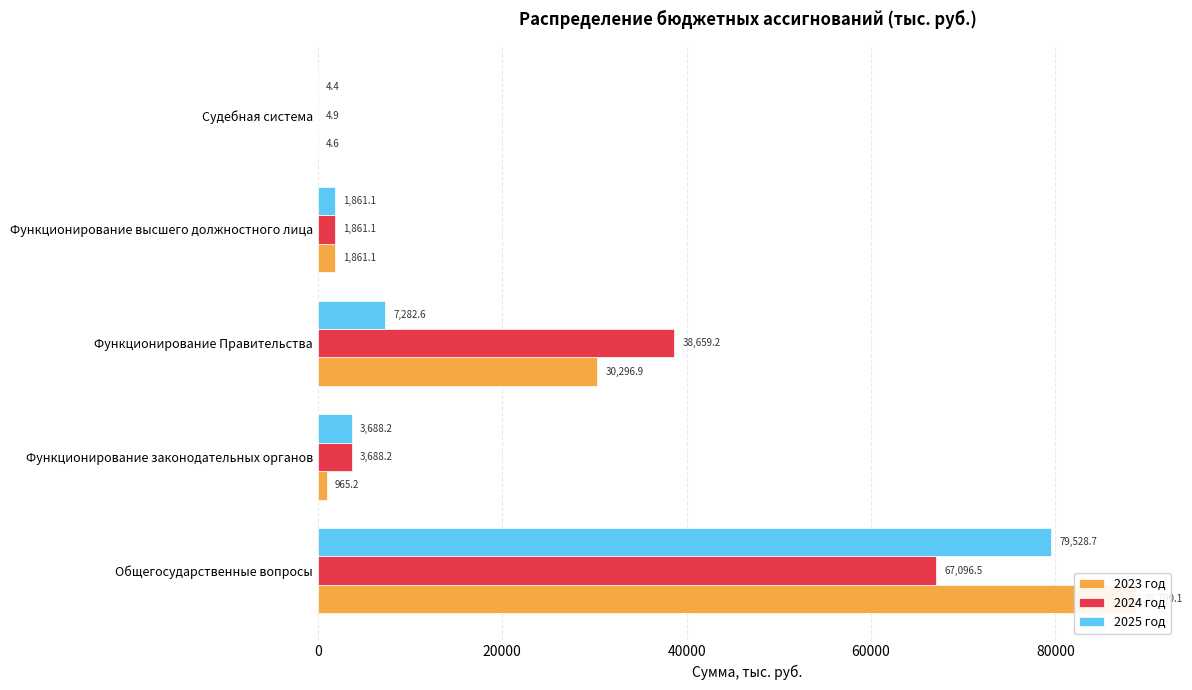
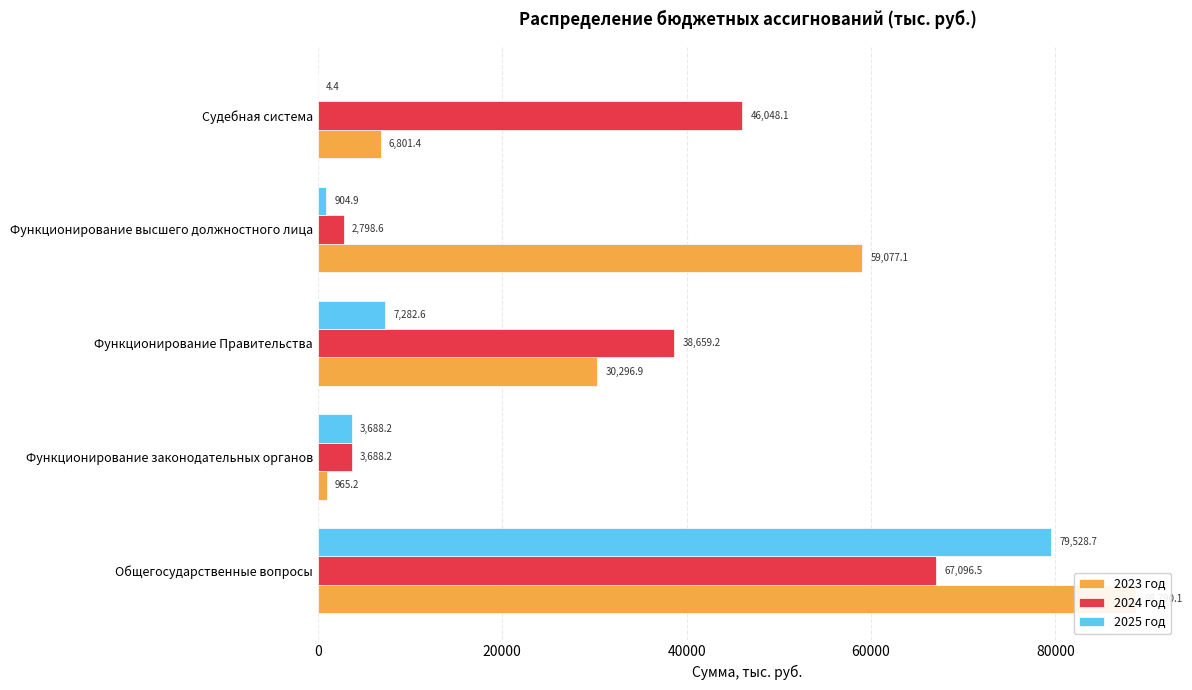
2024 год, Судебная система: 4.9 -> 46,048.1
2023 год, Судебная система: 4.6 -> 6,801.4
2025 год, Функционирование высшего должностного лица: 1,861.1 -> 904.9
2024 год, Функционирование высшего должностного лица: 1,861.1 -> 2,798.6
2023 год, Функционирование высшего должностного лица: 1,861.1 -> 59,077.1
